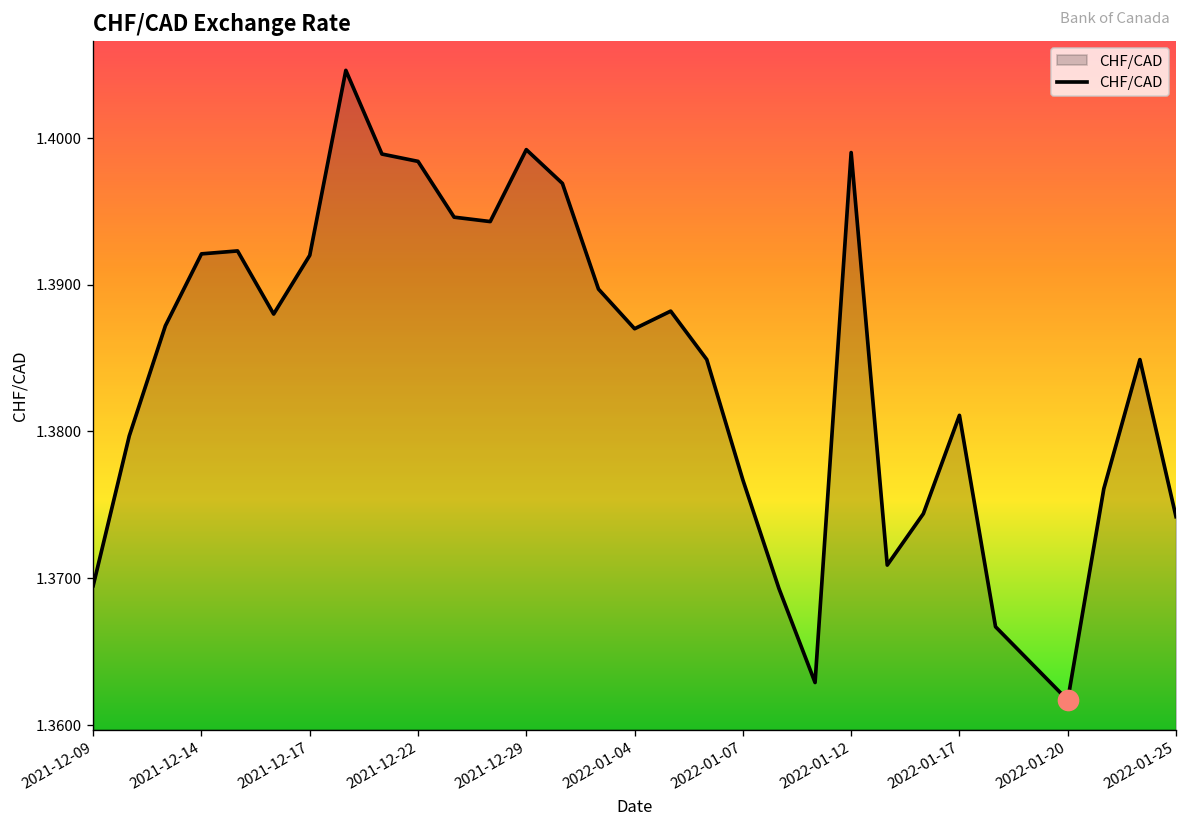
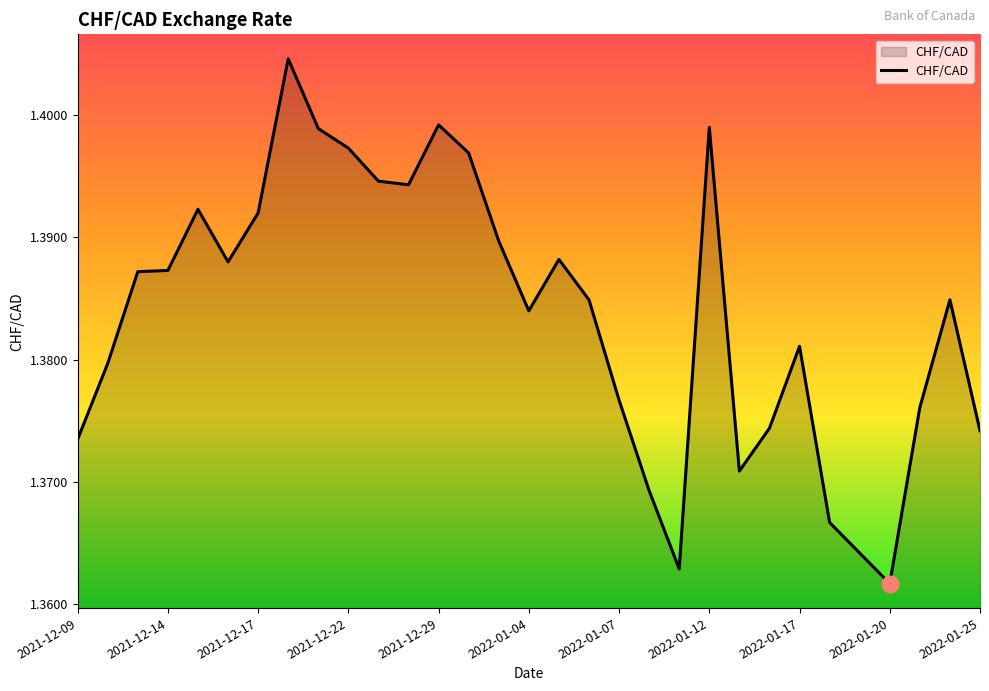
CHF/CAD, 2021-12-09: 1.3695 -> 1.3735
CHF/CAD, 2021-12-14: 1.3921 -> 1.3873
CHF/CAD, 2021-12-22: 1.3984 -> 1.3973
CHF/CAD, 2022-01-04: 1.387 -> 1.384
